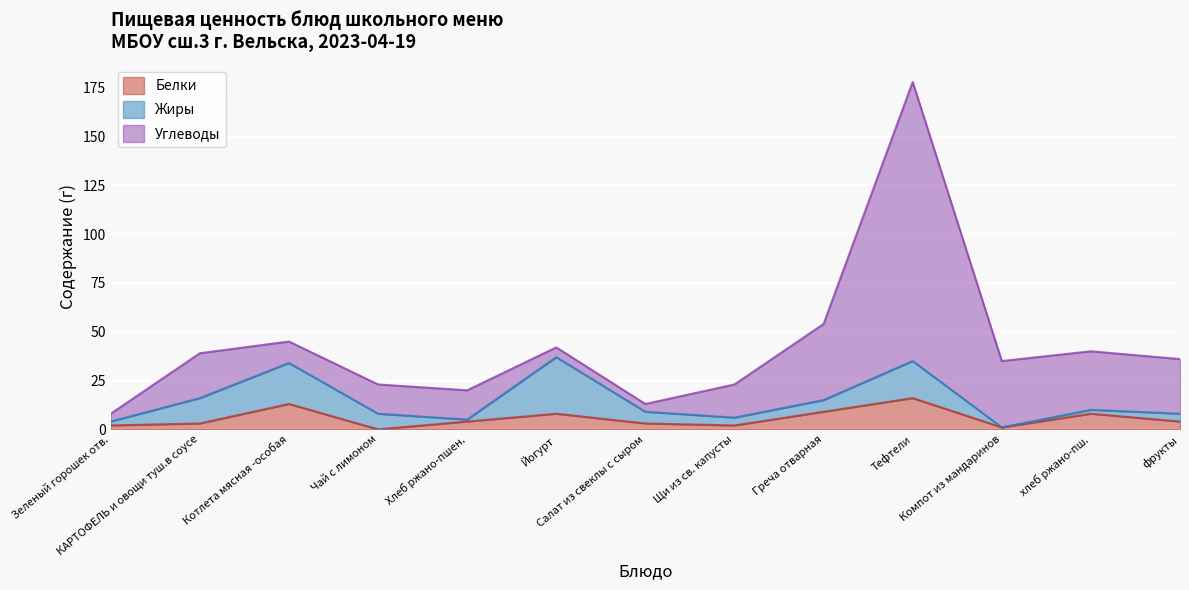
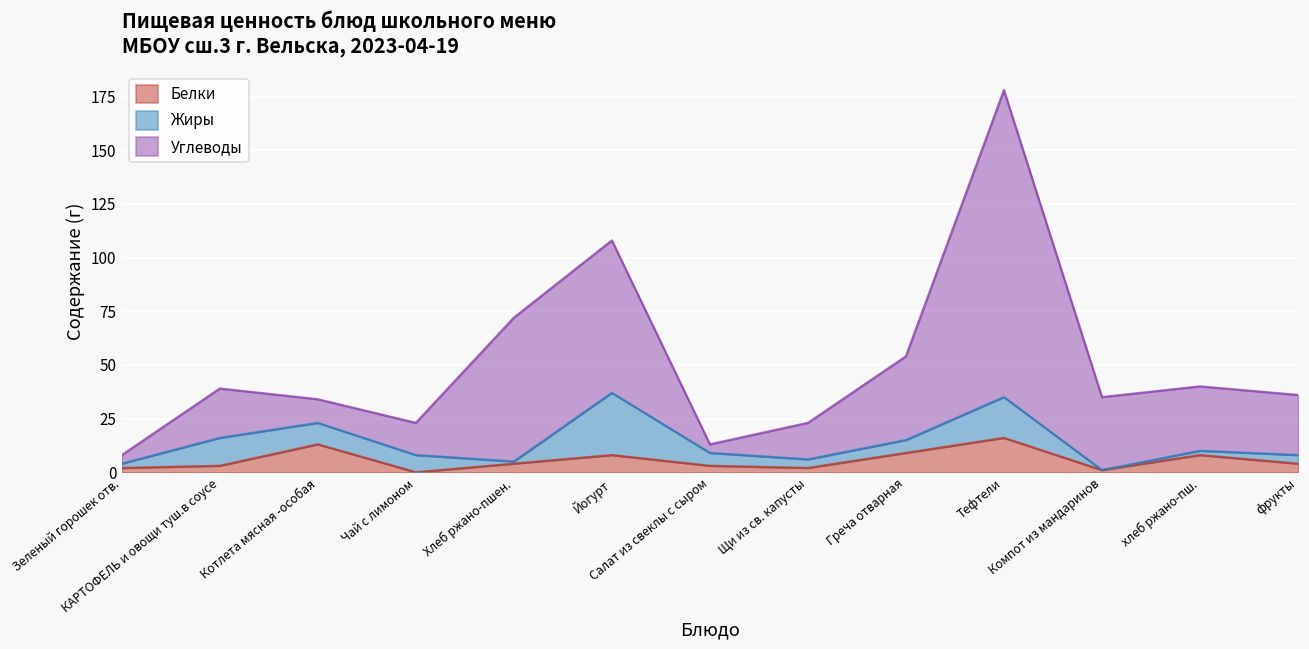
Жиры, Котлета мясная -особая: 21 -> 10
Углеводы, Хлеб ржано-пшен.: 15 -> 67
Углеводы, Йогурт: 5 -> 71
